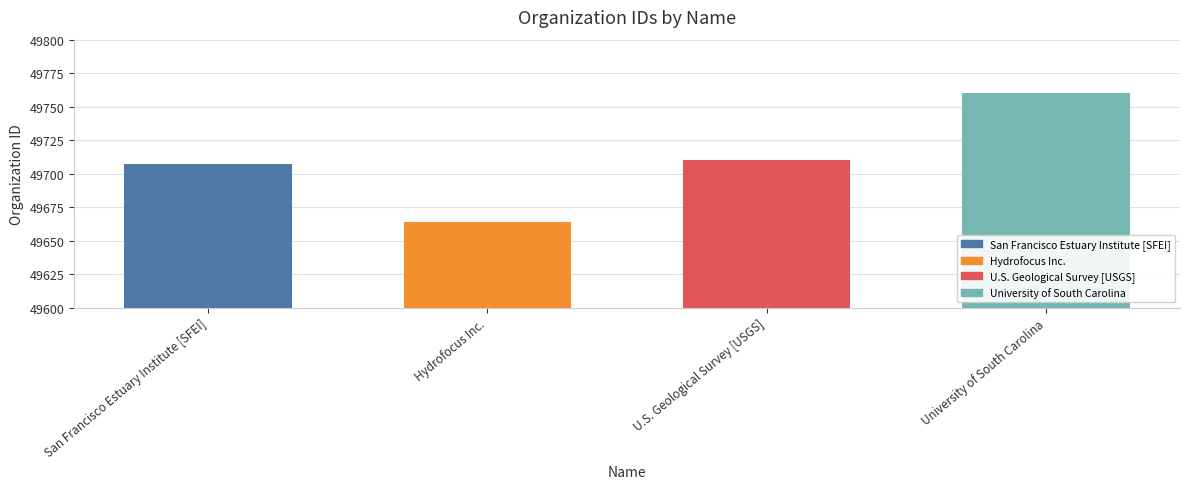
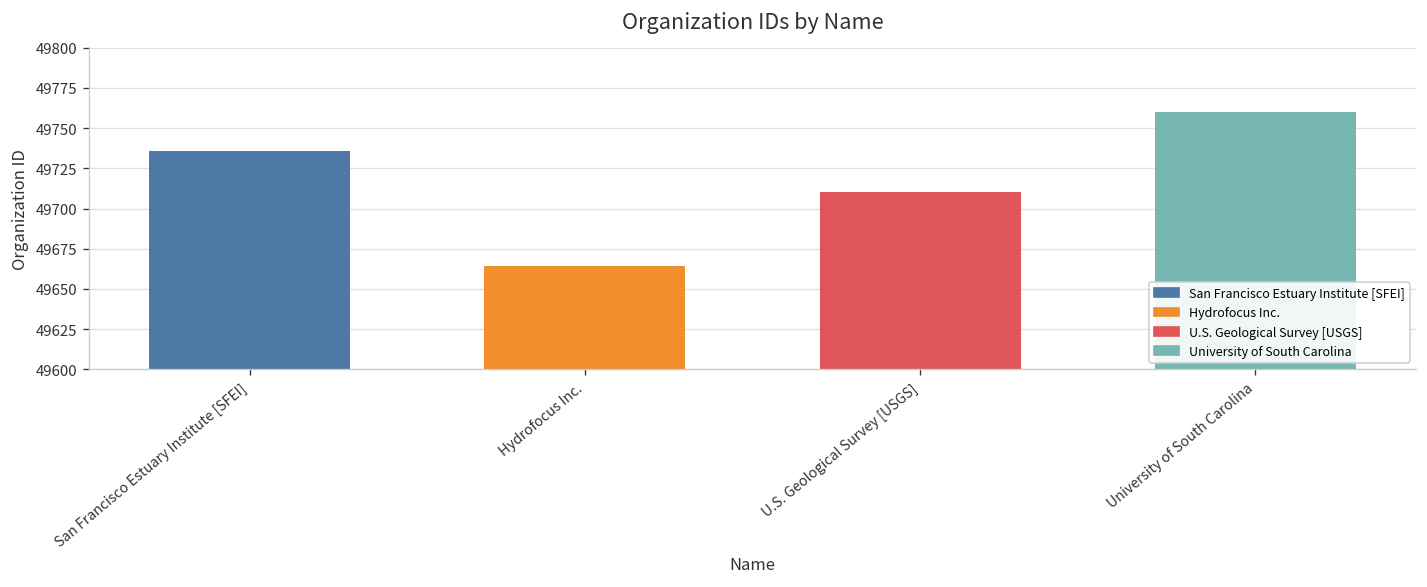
San Francisco Estuary Institute [SFEI]: 49707 -> 49736
